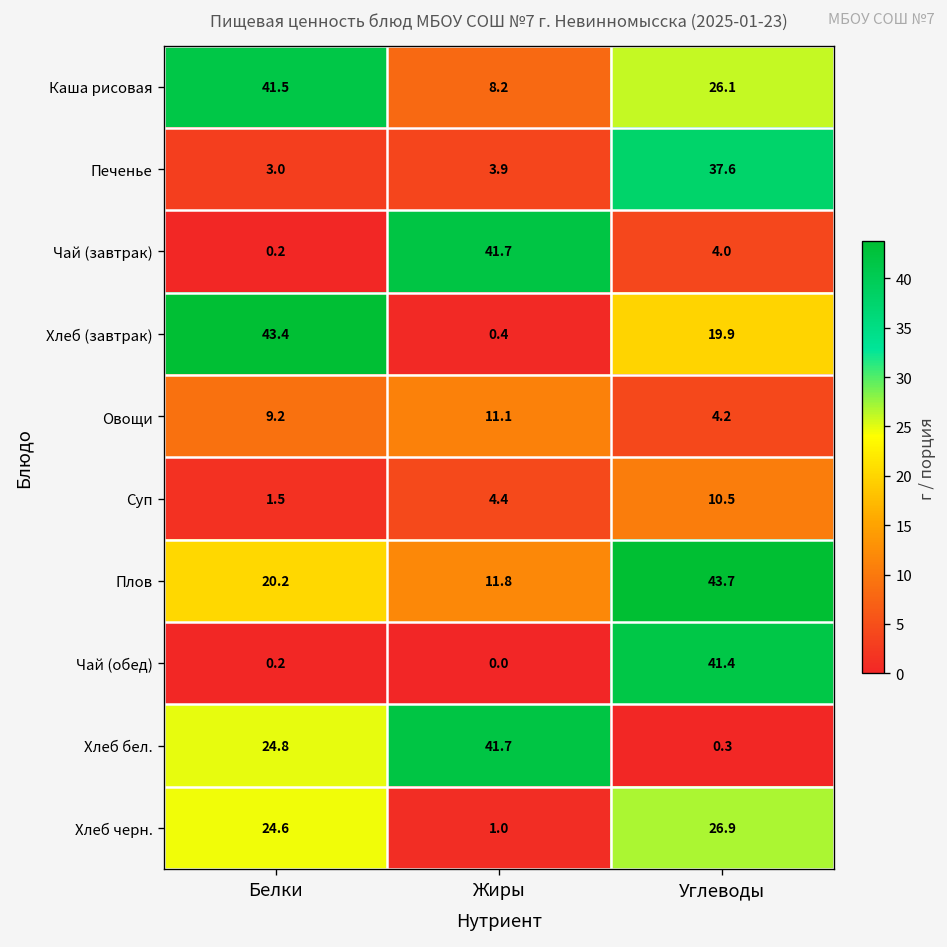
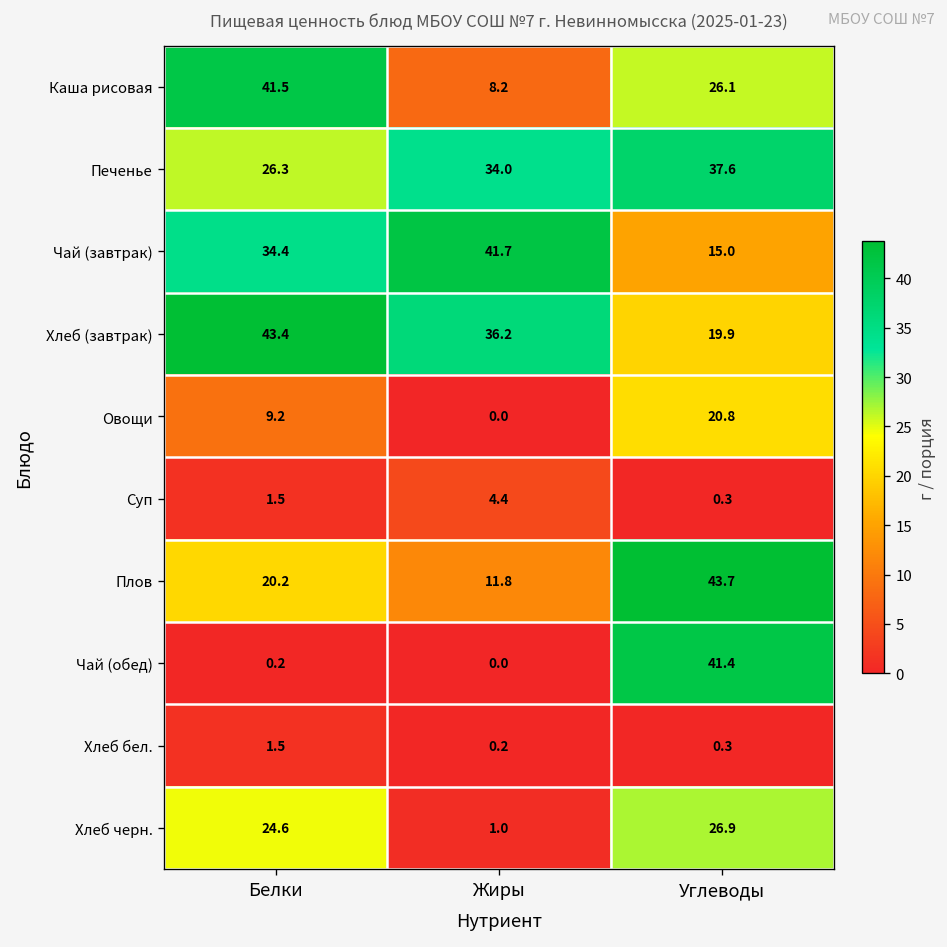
Печенье, Белки: 3.0 -> 26.3
Печенье, Жиры: 3.9 -> 34.0
Чай (завтрак), Белки: 0.2 -> 34.4
Чай (завтрак), Углеводы: 4.0 -> 15.0
Хлеб (завтрак), Жиры: 0.4 -> 36.2
Овощи, Жиры: 11.1 -> 0.0
Овощи, Углеводы: 4.2 -> 20.8
Суп, Углеводы: 10.5 -> 0.3
Хлеб бел., Белки: 24.8 -> 1.5
Хлеб бел., Жиры: 41.7 -> 0.2
